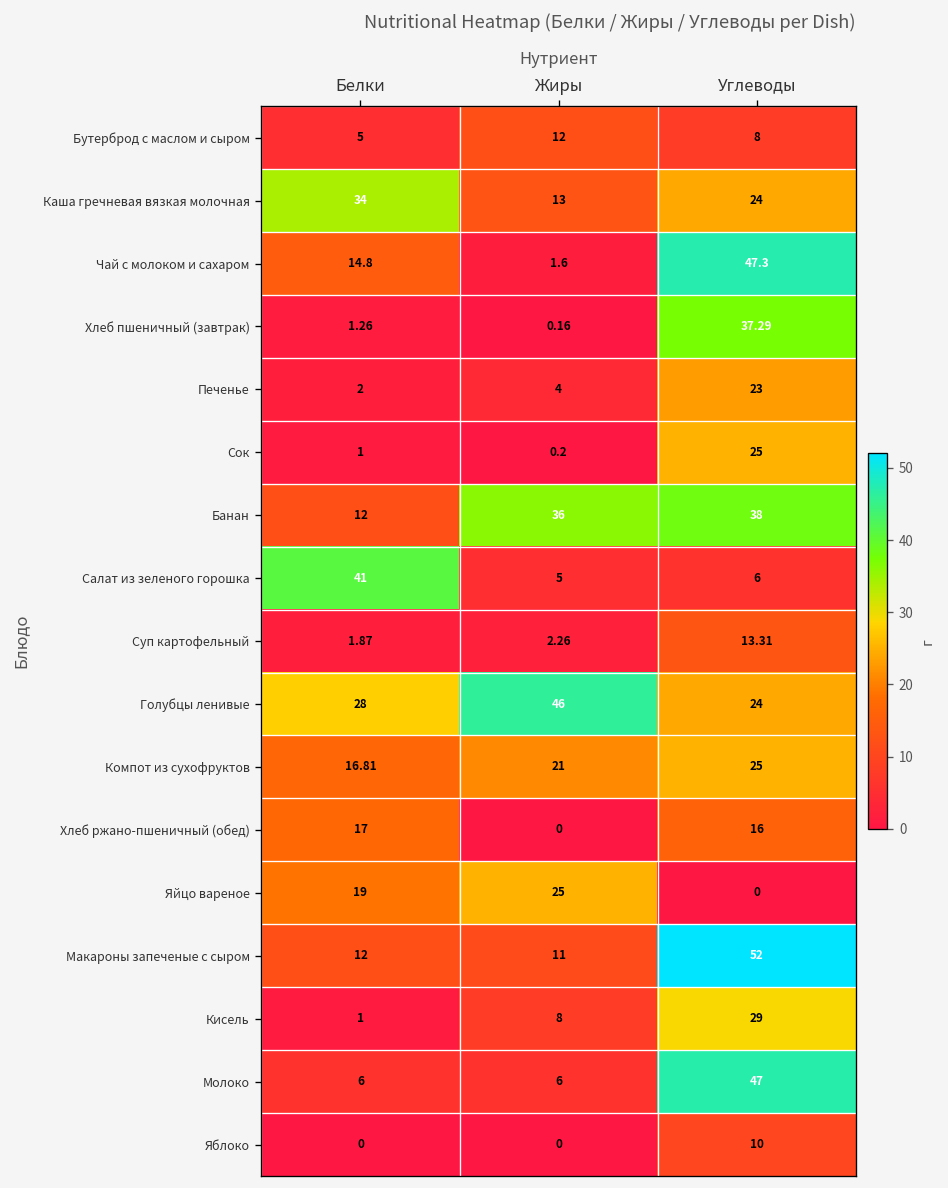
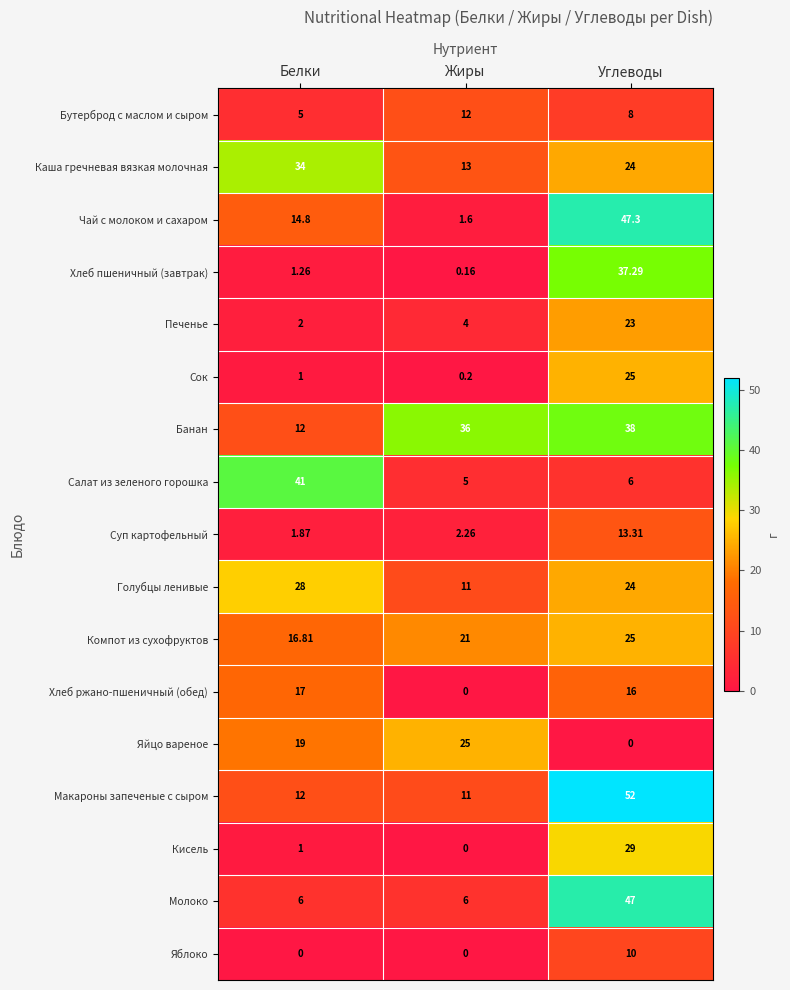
Голубцы ленивые, Жиры: 46 -> 11
Кисель, Жиры: 8 -> 0
